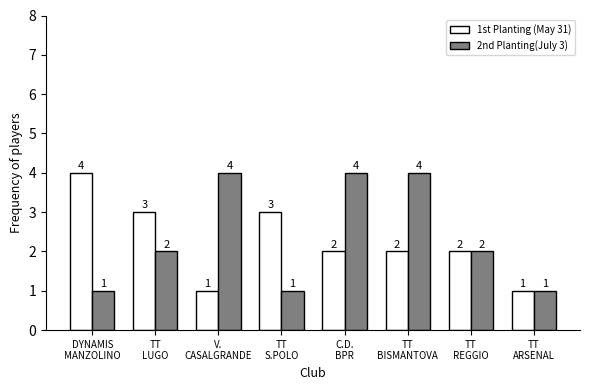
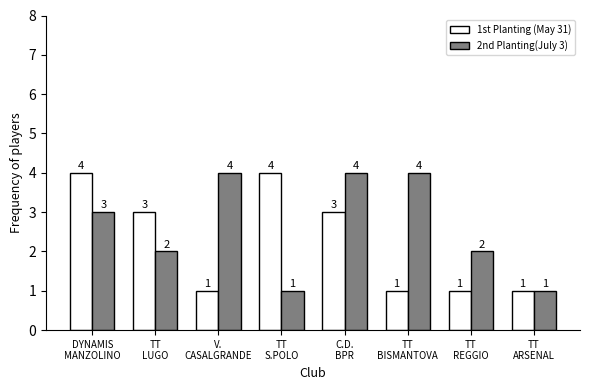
2nd Planting(July 3), DYNAMIS MANZOLINO: 1 -> 3
1st Planting (May 31), TT S.POLO: 3 -> 4
1st Planting (May 31), C.D. BPR: 2 -> 3
1st Planting (May 31), TT BISMANTOVA: 2 -> 1
1st Planting (May 31), TT REGGIO: 2 -> 1
